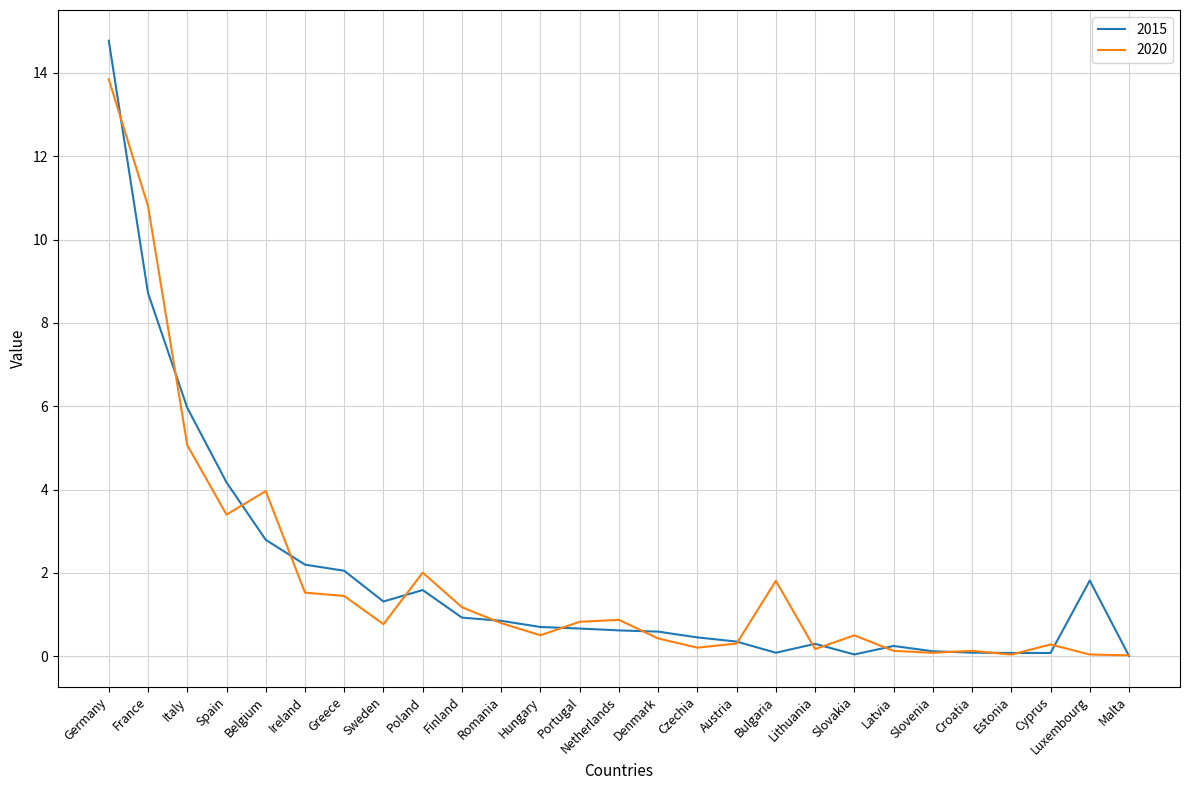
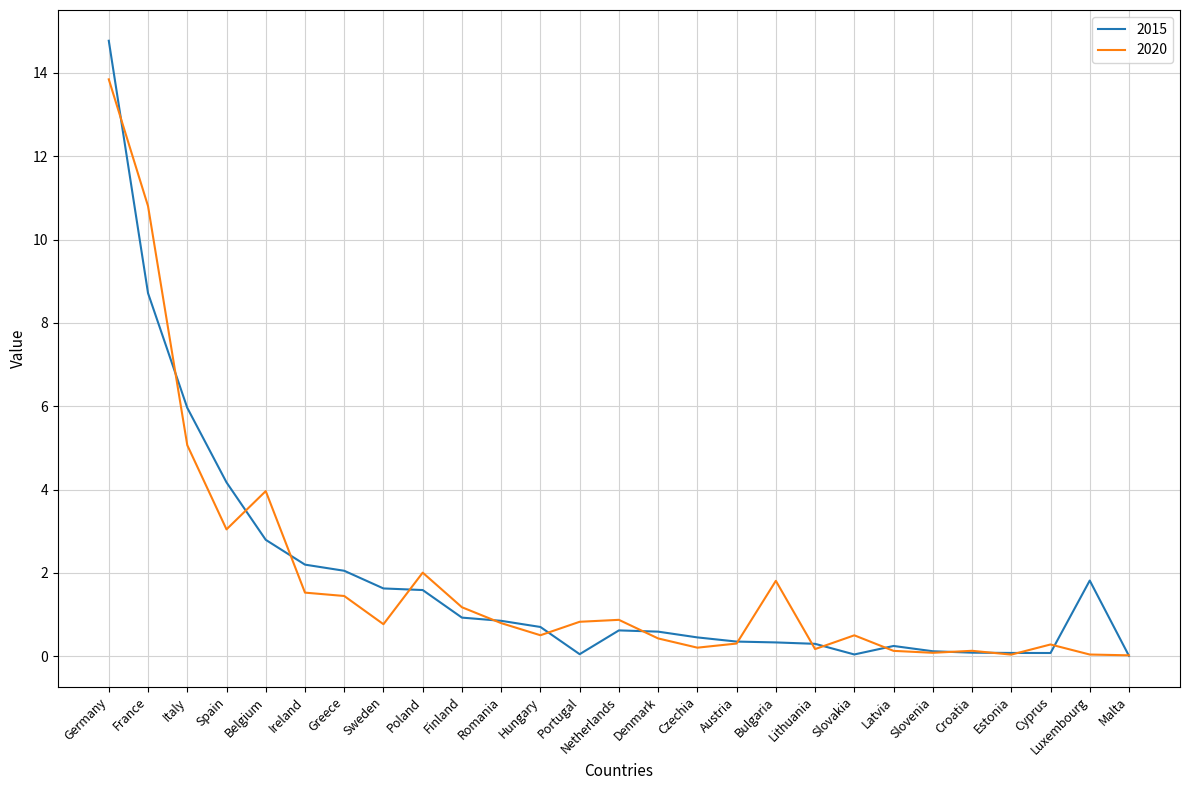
2020, Spain: 3.4 -> 3.0
2015, Sweden: 1.3 -> 1.6
2015, Portugal: 0.7 -> 0.0
2015, Bulgaria: 0.1 -> 0.3
